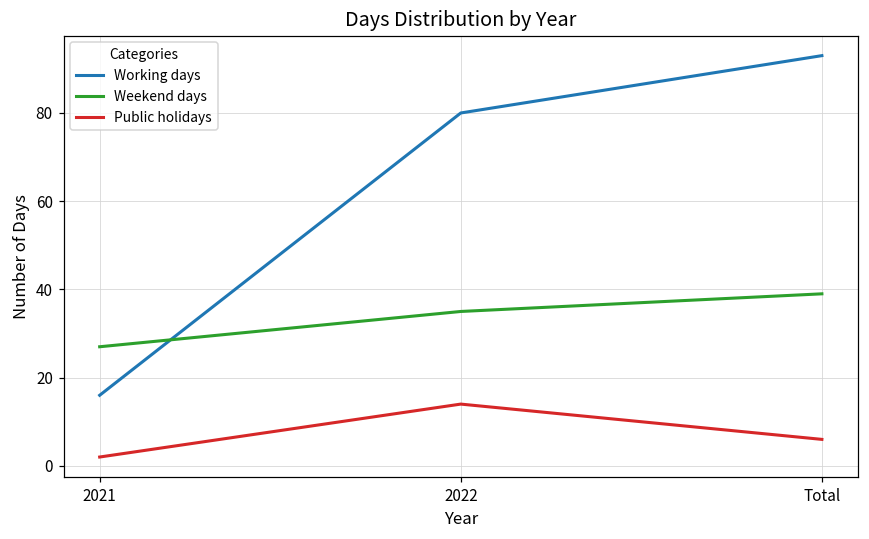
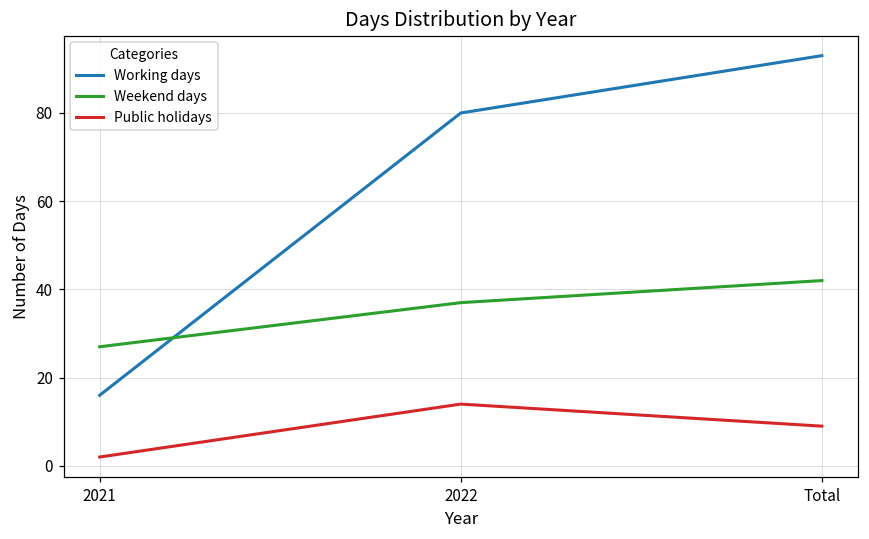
Weekend days, 2022: 35 -> 37
Weekend days, Total: 39 -> 42
Public holidays, Total: 6 -> 9
